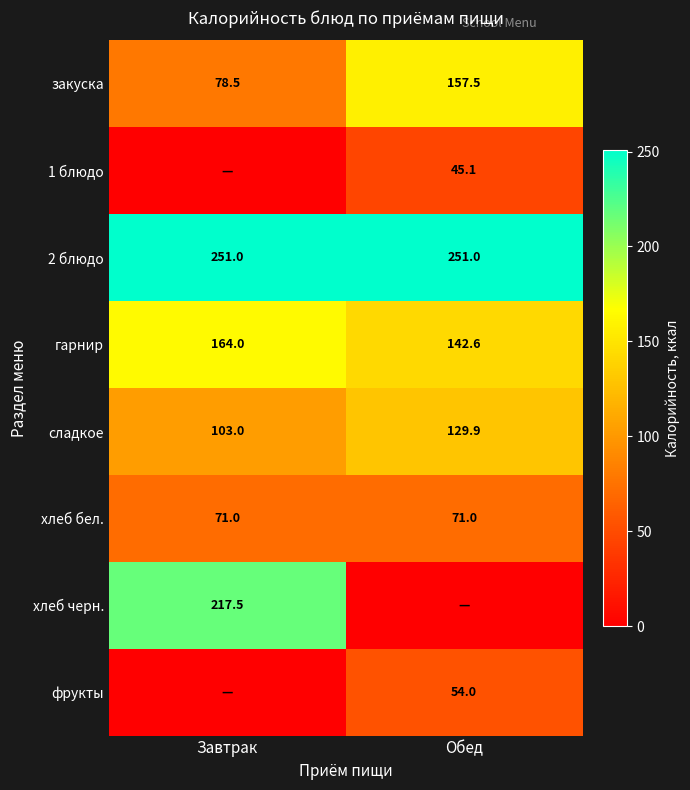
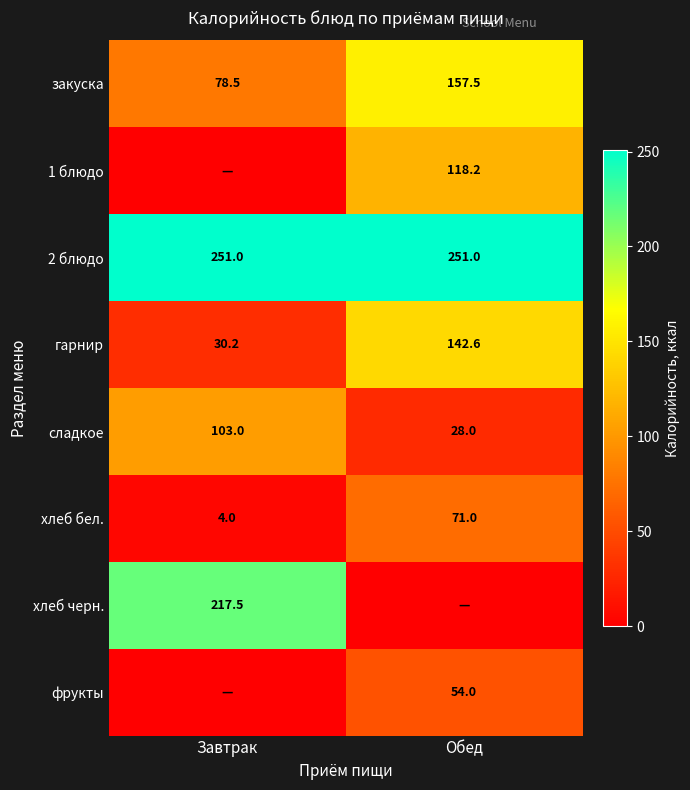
1 блюдо, Обед: 45.1 -> 118.2
гарнир, Завтрак: 164.0 -> 30.2
сладкое, Обед: 129.9 -> 28.0
хлеб бел., Завтрак: 71.0 -> 4.0
